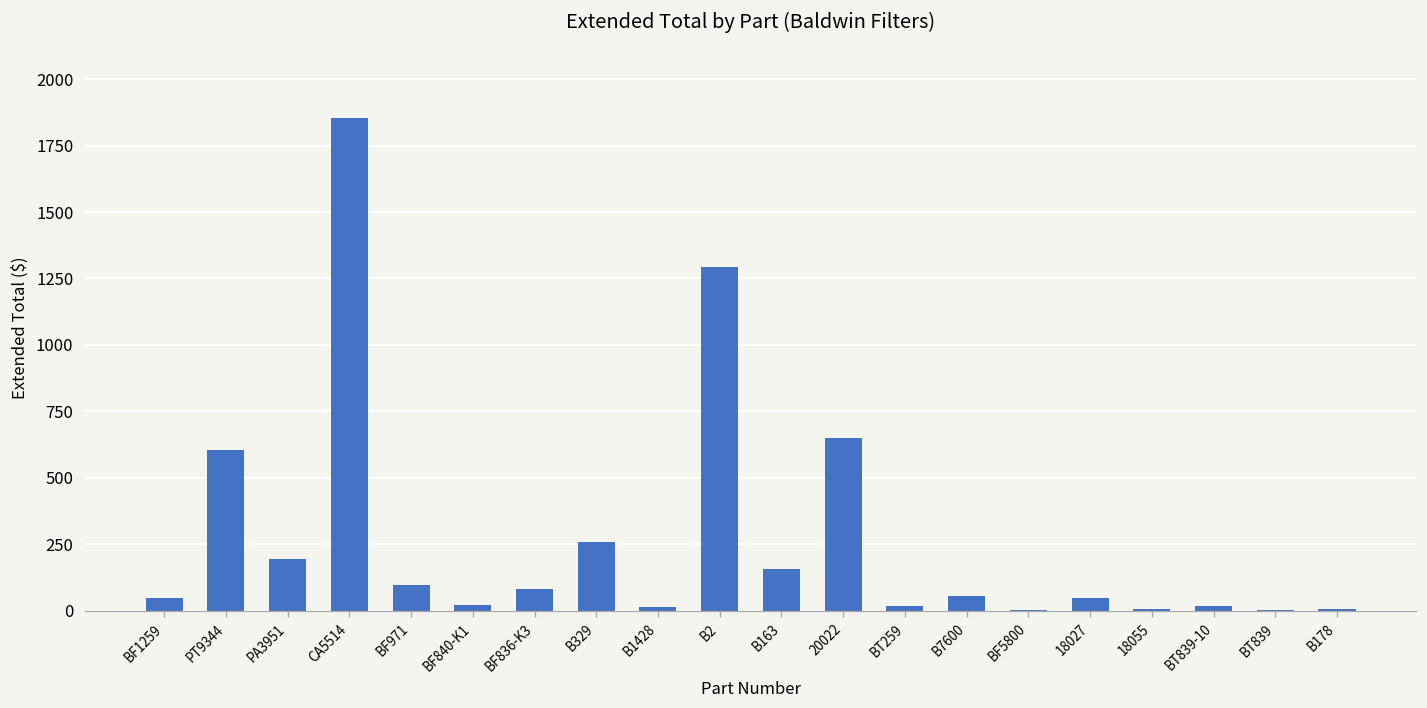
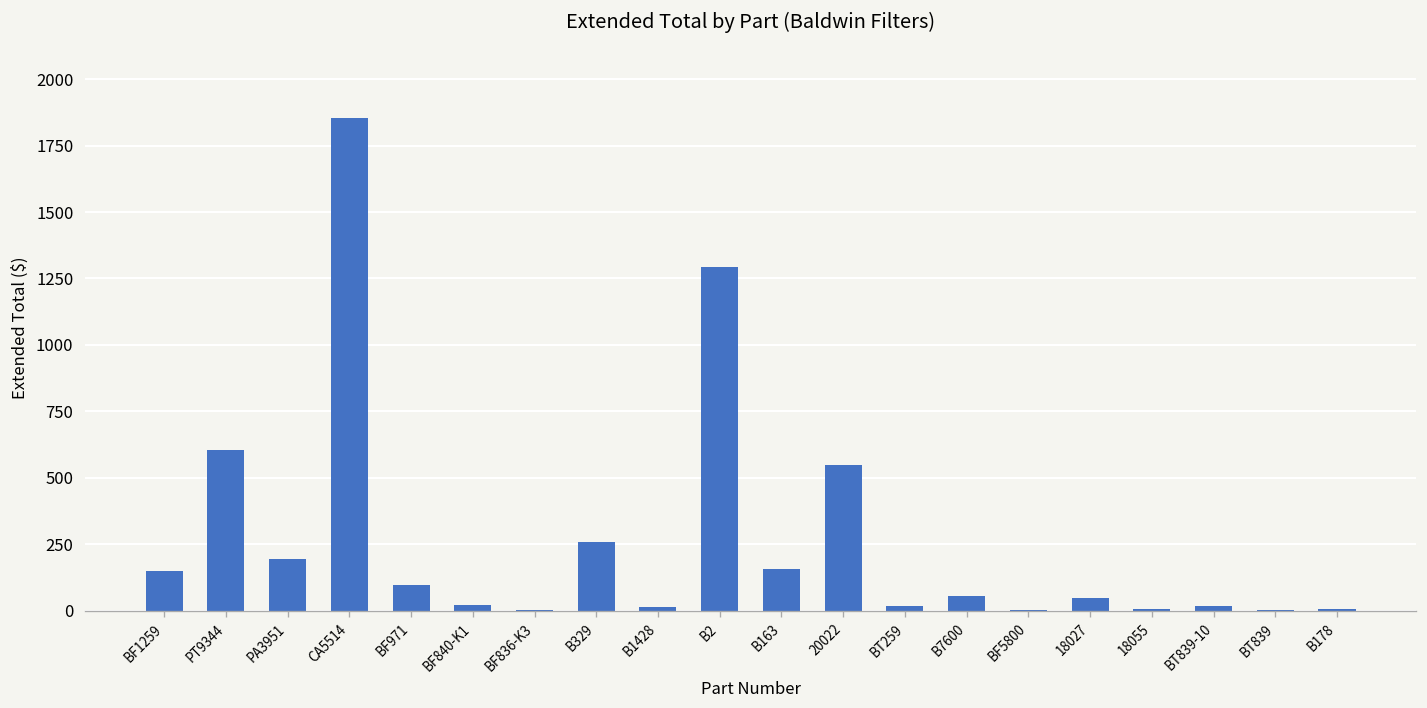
BF1259: 50 -> 150
BF836-K3: 80 -> 0
20022: 650 -> 550
